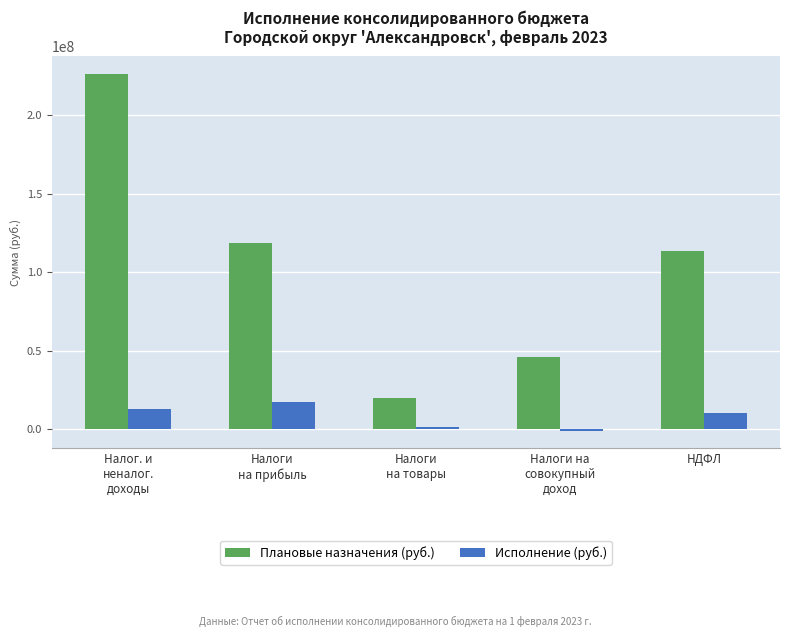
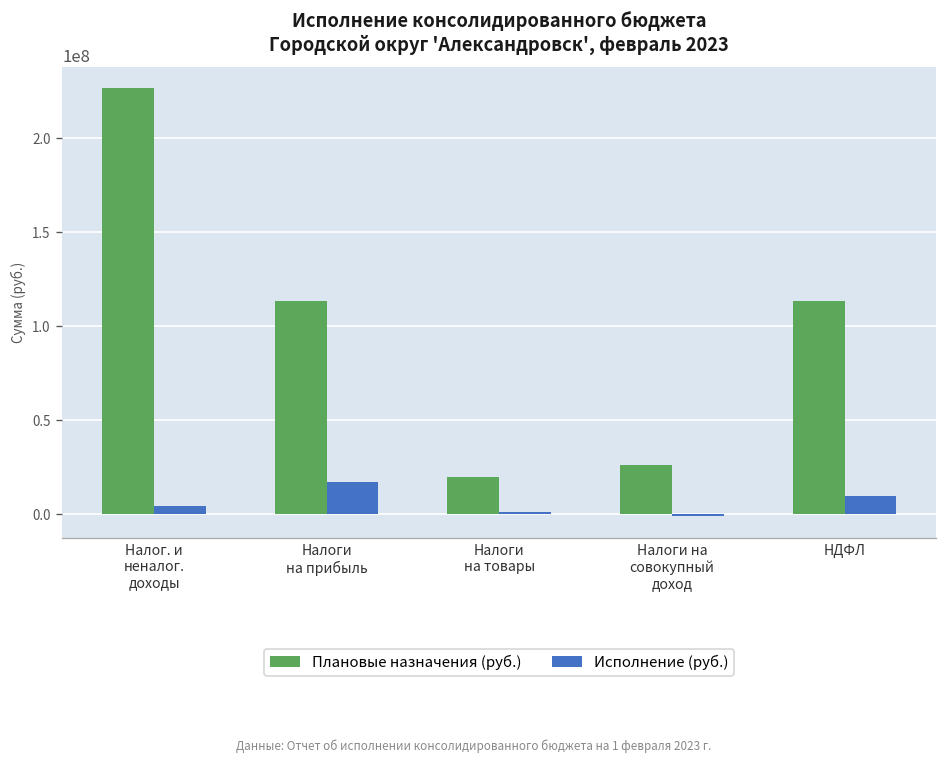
Исполнение (руб.), Налог. и неналог. доходы: 13000000 -> 4000000
Плановые назначения (руб.), Налоги на прибыль: 118000000 -> 113000000
Плановые назначения (руб.), Налоги на совокупный доход: 46000000 -> 26000000
